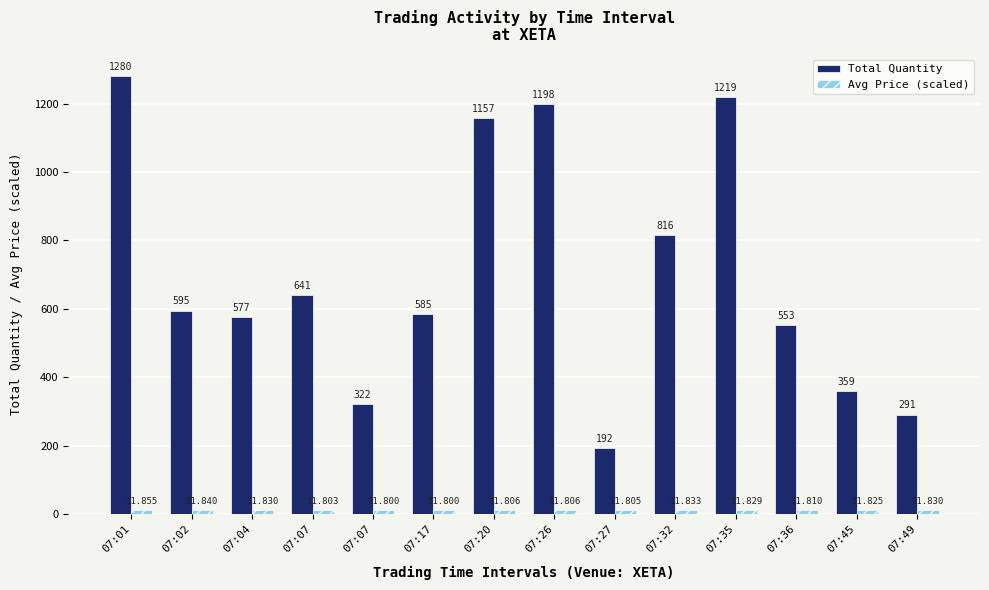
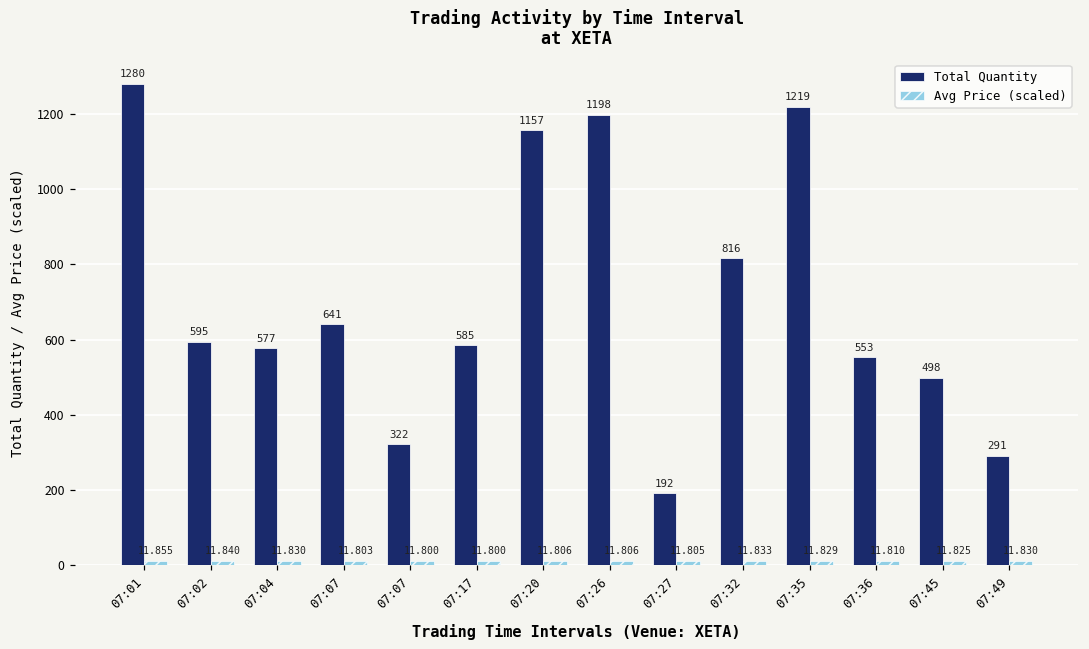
Total Quantity, 07:45: 359 -> 498
